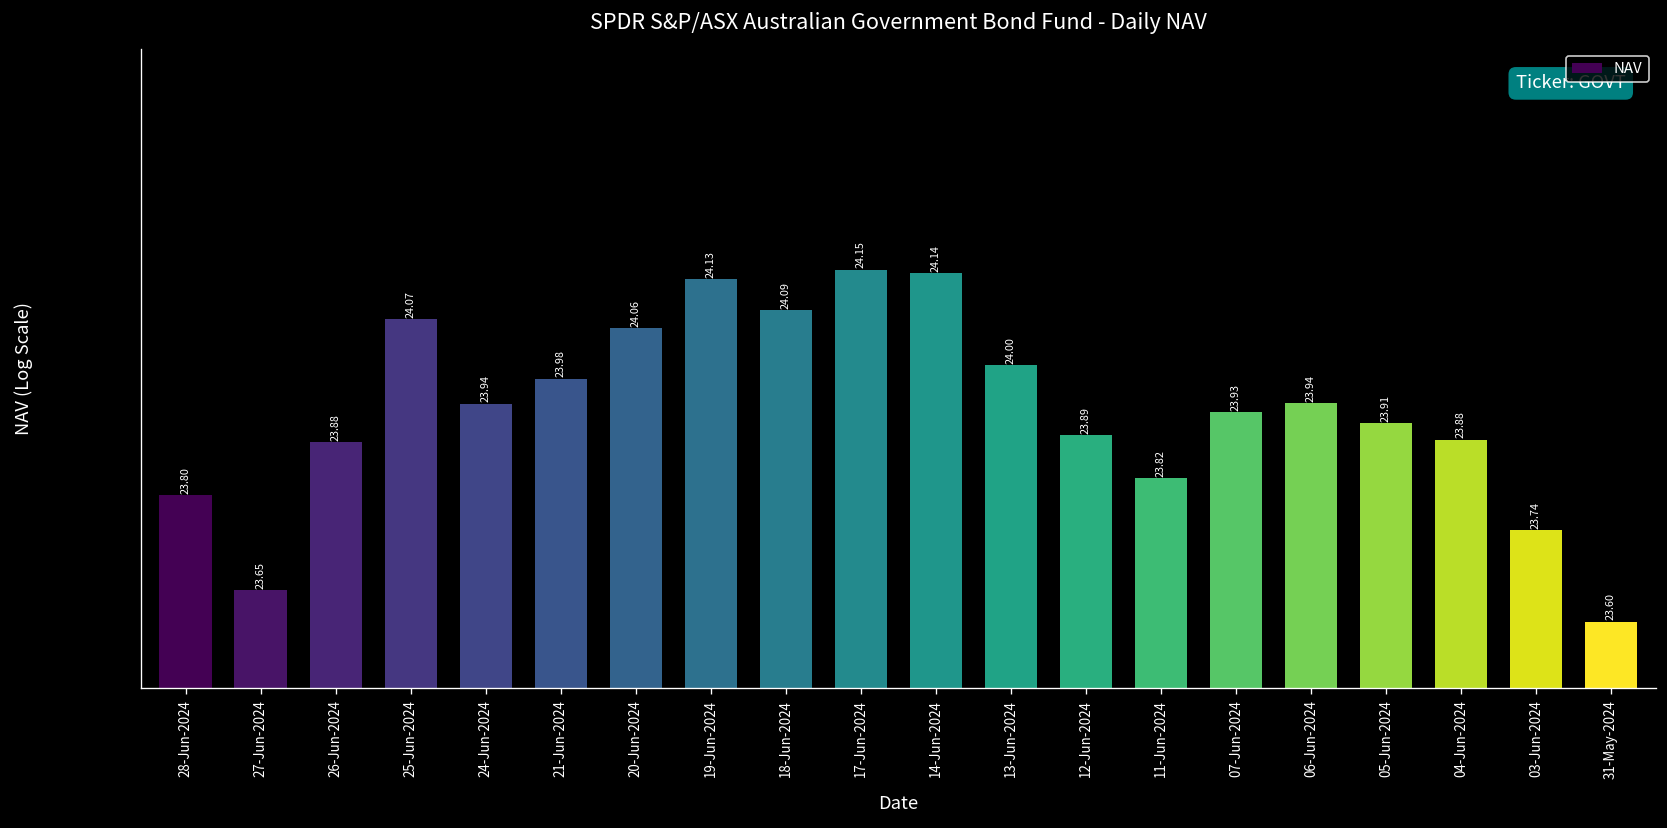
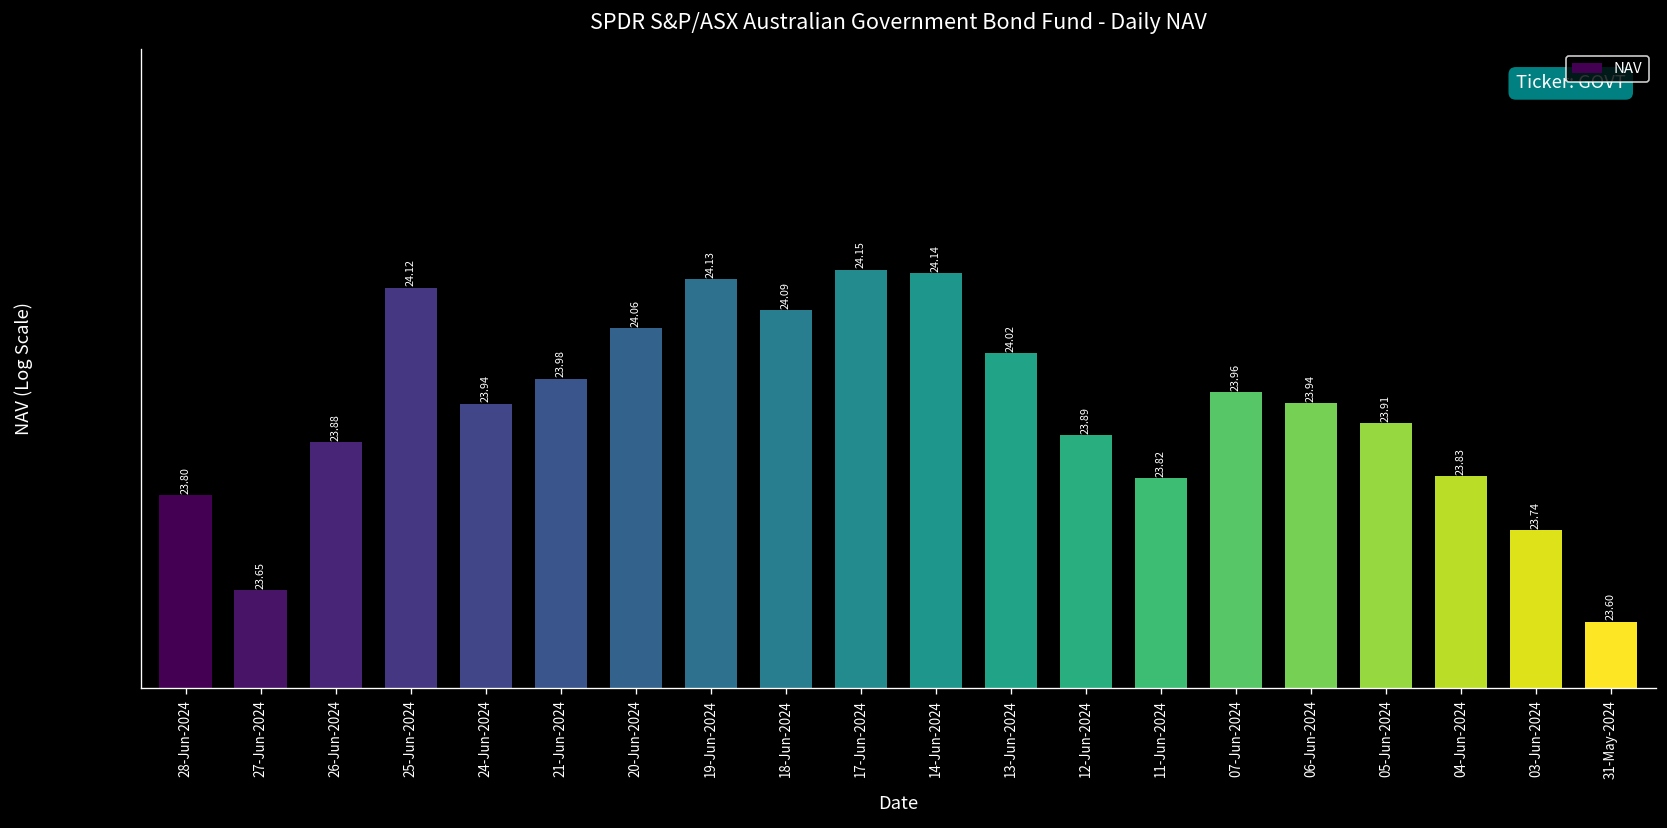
25-Jun-2024: 24.07 -> 24.12
13-Jun-2024: 24.00 -> 24.02
07-Jun-2024: 23.93 -> 23.96
04-Jun-2024: 23.88 -> 23.83
